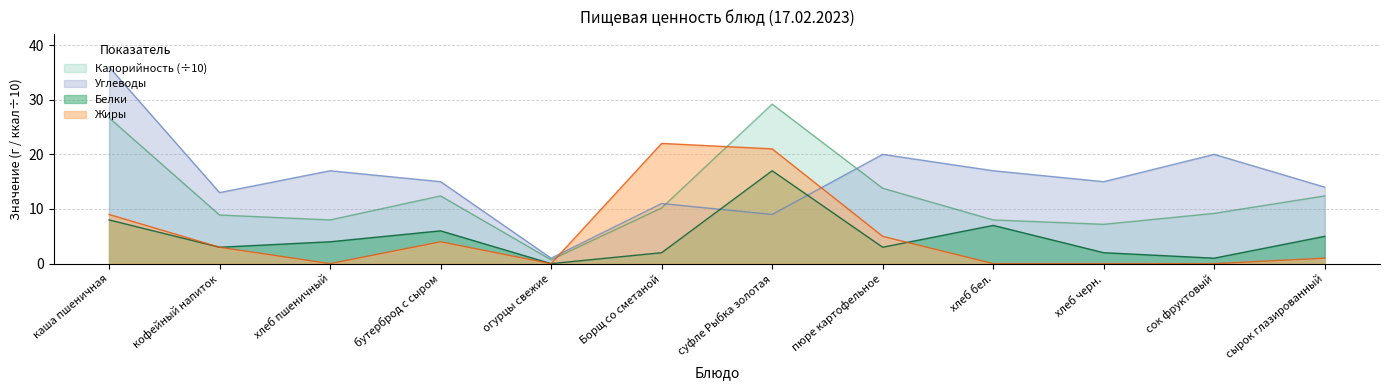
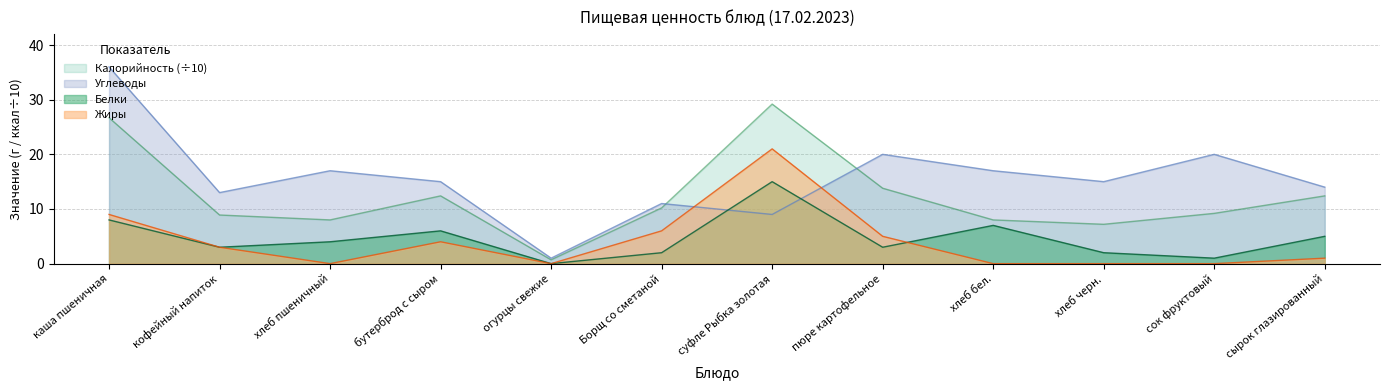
Жиры, Борщ со сметаной: 22 -> 6
Белки, суфле Рыбка золотая: 17 -> 15
